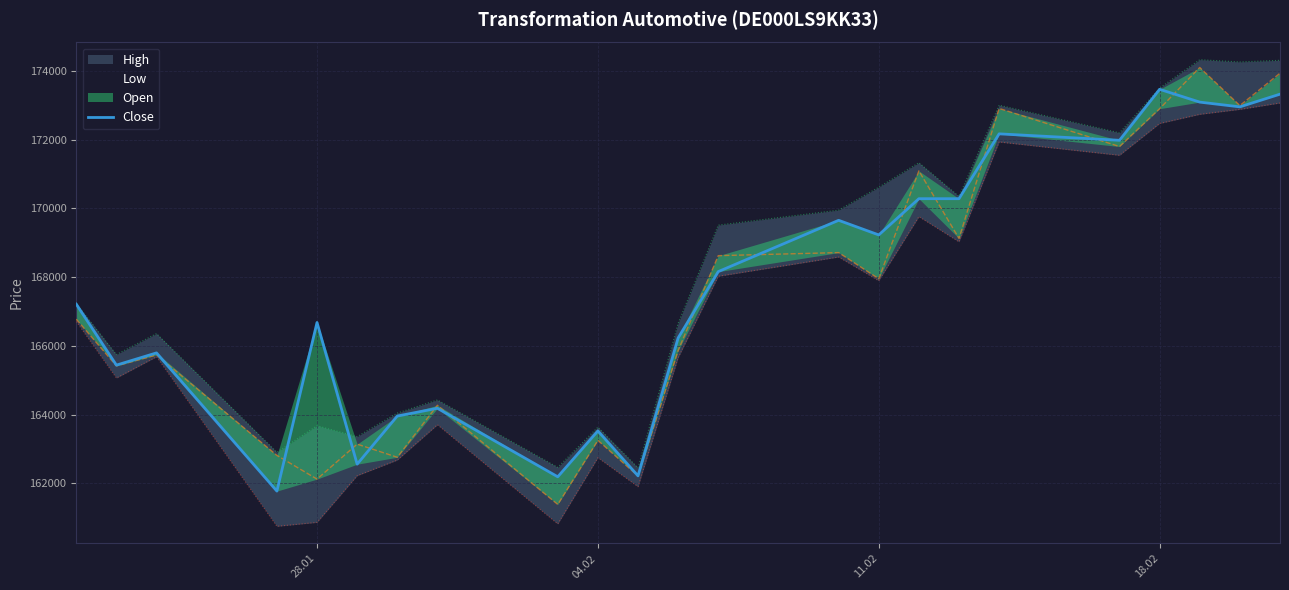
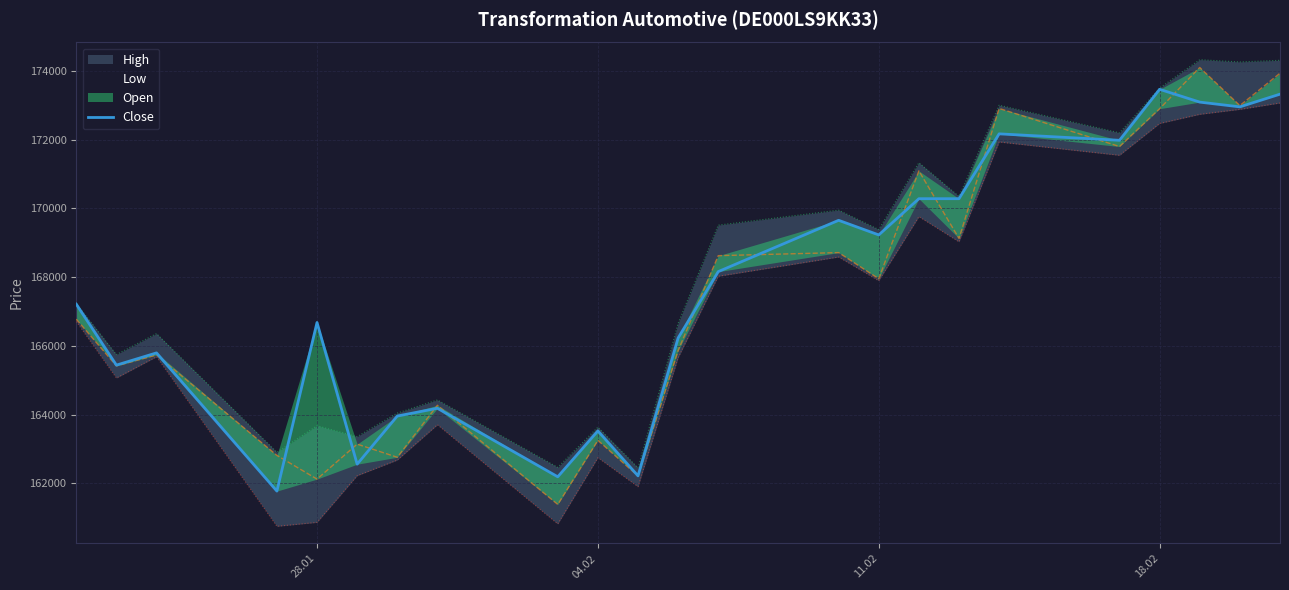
High, 11.02: 170600 -> 169400
